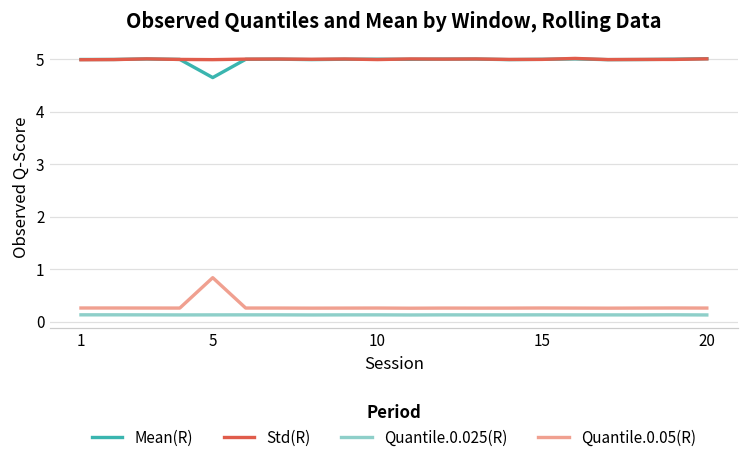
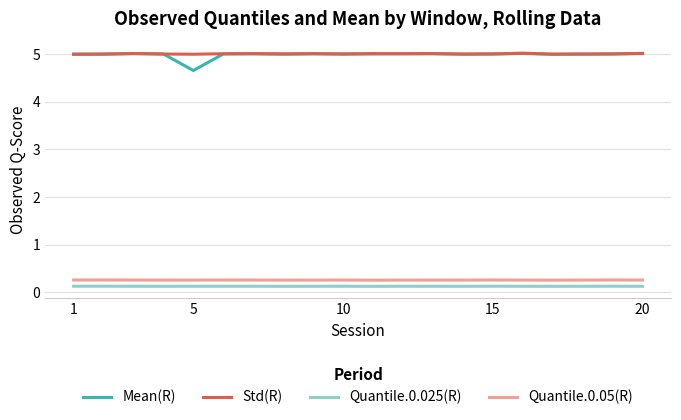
Quantile.0.05(R), 5: 0.8 -> 0.3
